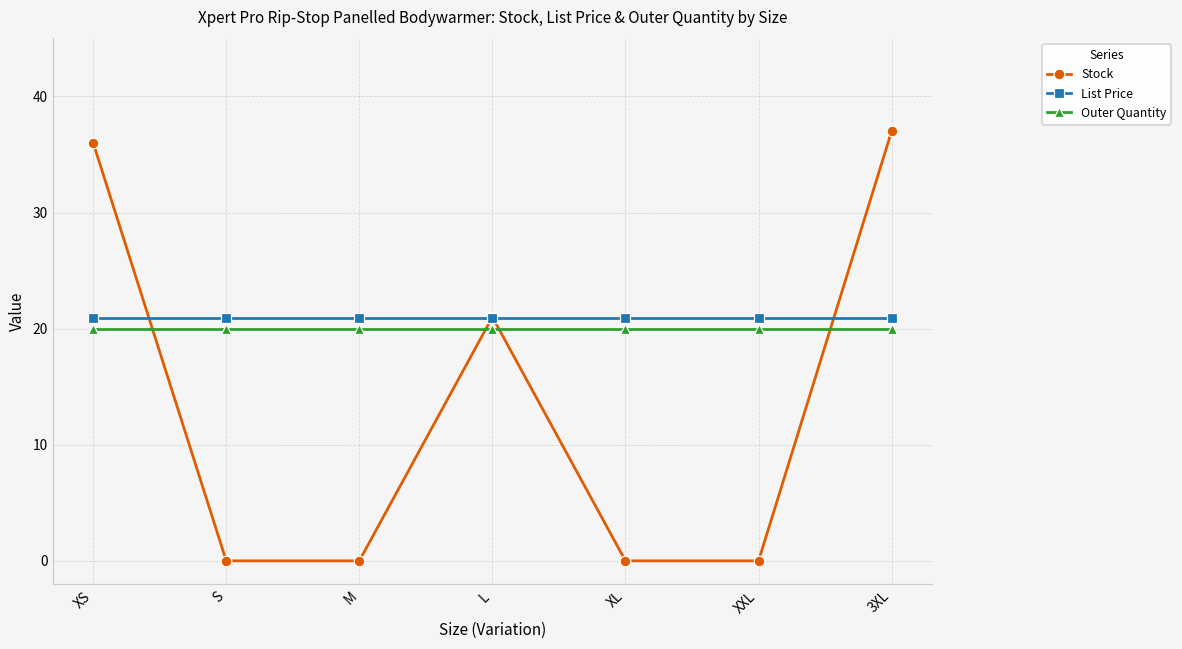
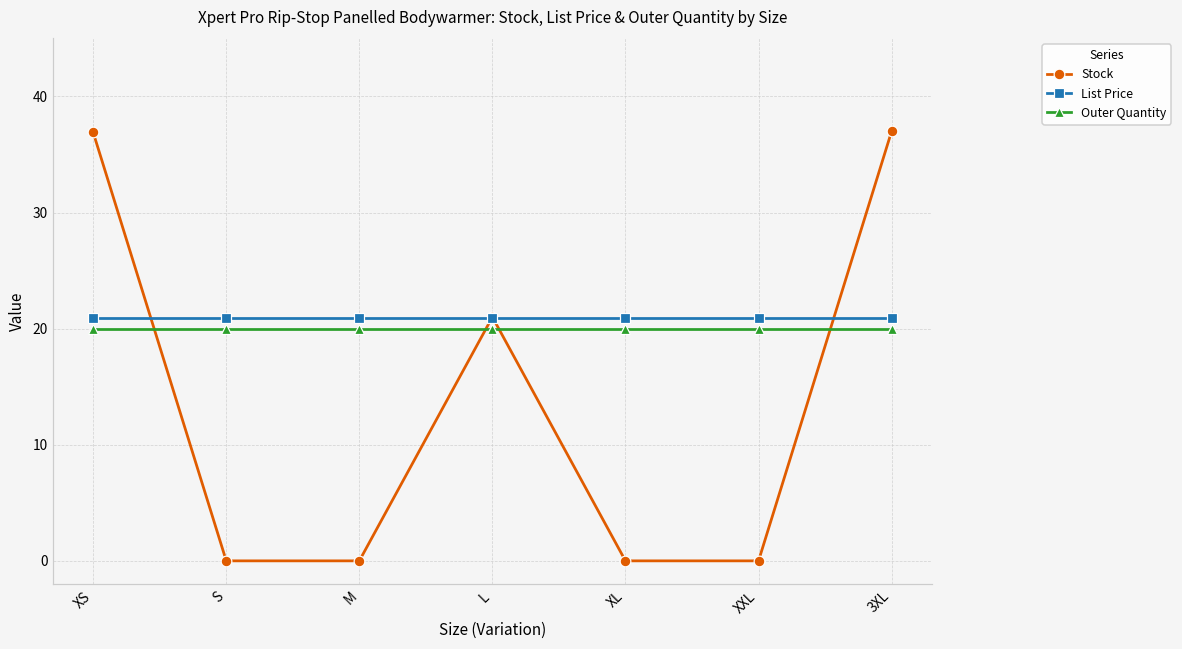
Stock, XS: 36.0 -> 36.9
